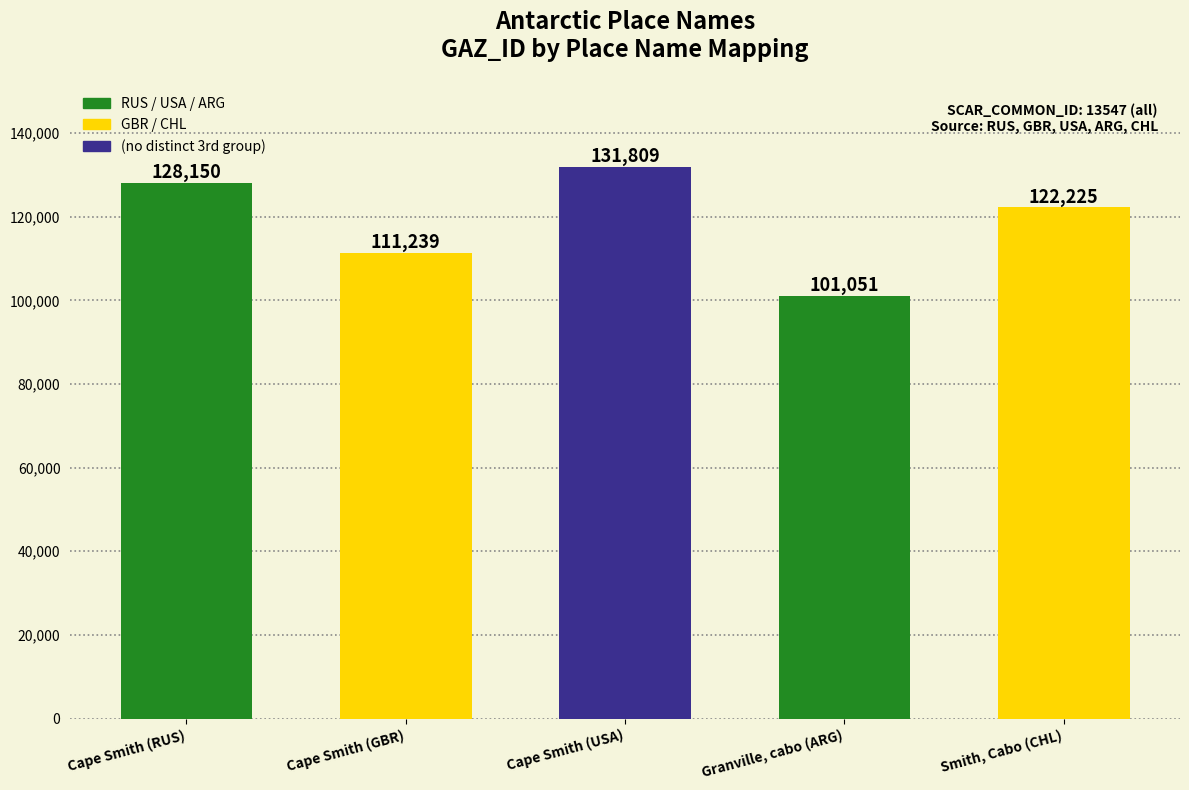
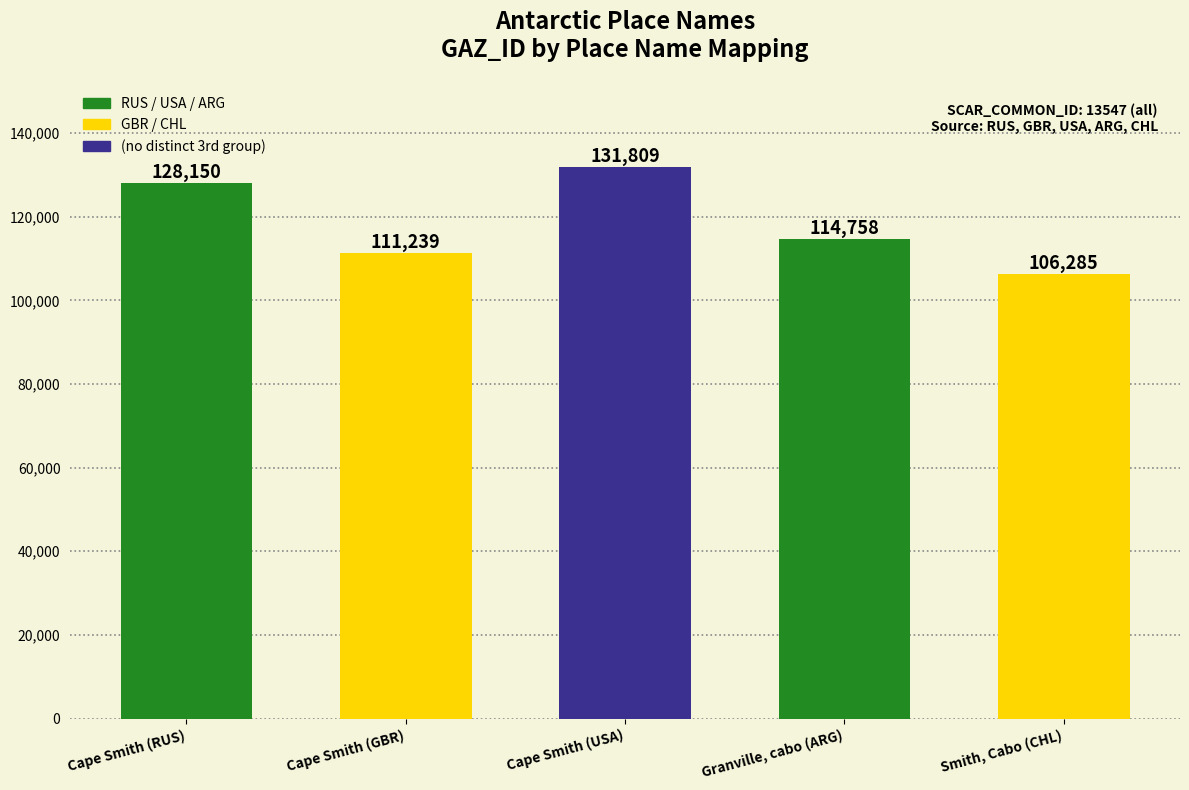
Granville, cabo (ARG): 101,051 -> 114,758
Smith, Cabo (CHL): 122,225 -> 106,285
